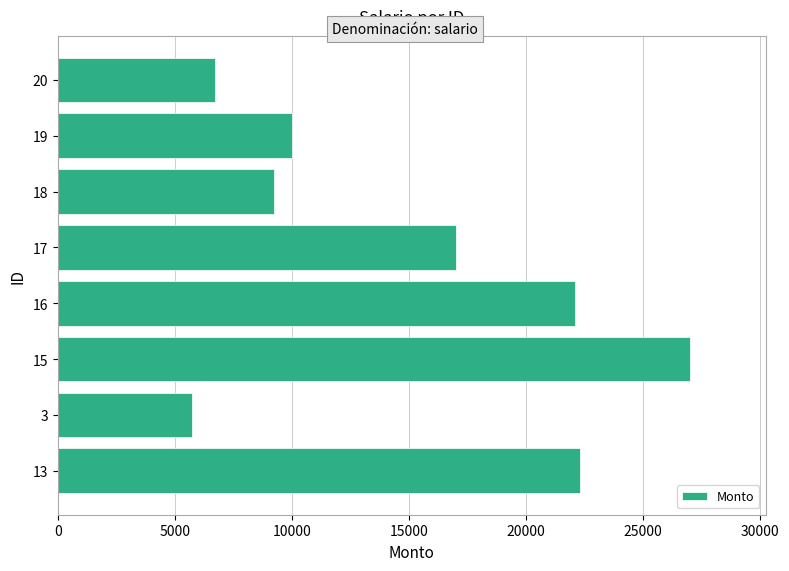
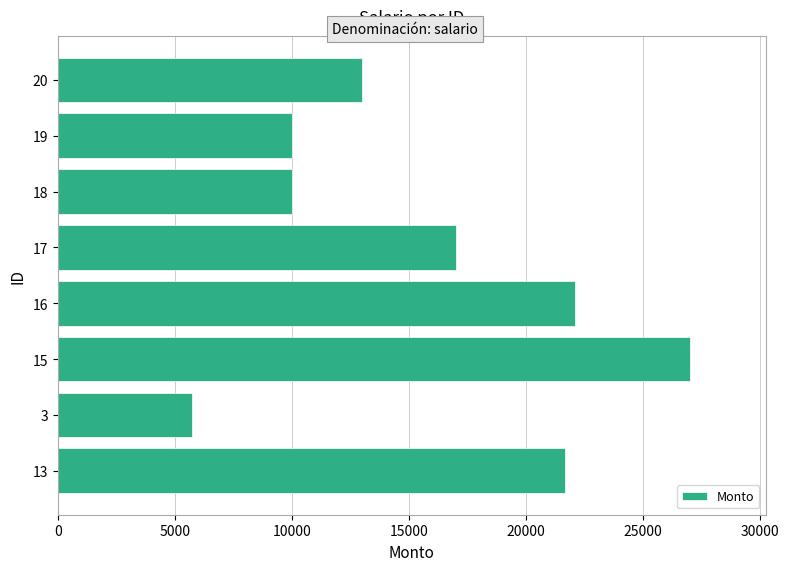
20: 6700 -> 13000
18: 9200 -> 10000
13: 22300 -> 21700
